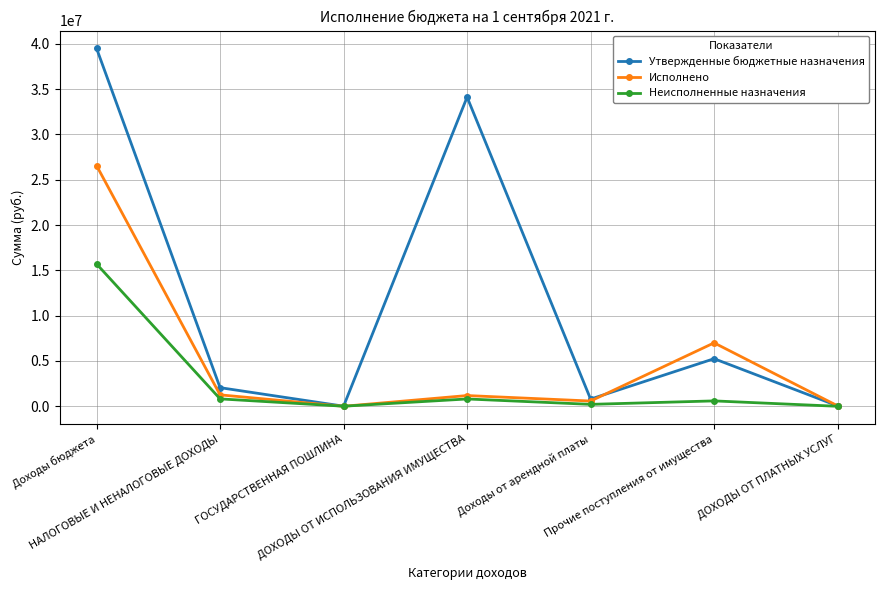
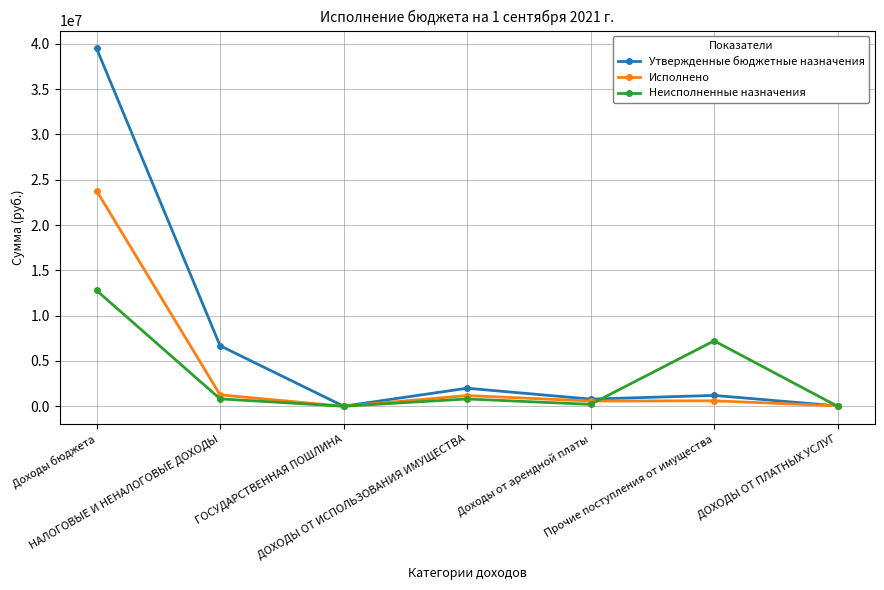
Исполнено, Доходы бюджета: 27000000 -> 24000000
Неисполненные назначения, Доходы бюджета: 16000000 -> 13000000
Утвержденные бюджетные назначения, НАЛОГОВЫЕ И НЕНАЛОГОВЫЕ ДОХОДЫ: 2000000 -> 7000000
Утвержденные бюджетные назначения, ДОХОДЫ ОТ ИСПОЛЬЗОВАНИЯ ИМУЩЕСТВА: 34000000 -> 2000000
Утвержденные бюджетные назначения, Прочие поступления от имущества: 5000000 -> 1000000
Исполнено, Прочие поступления от имущества: 7000000 -> 1000000
Неисполненные назначения, Прочие поступления от имущества: 1000000 -> 7000000
